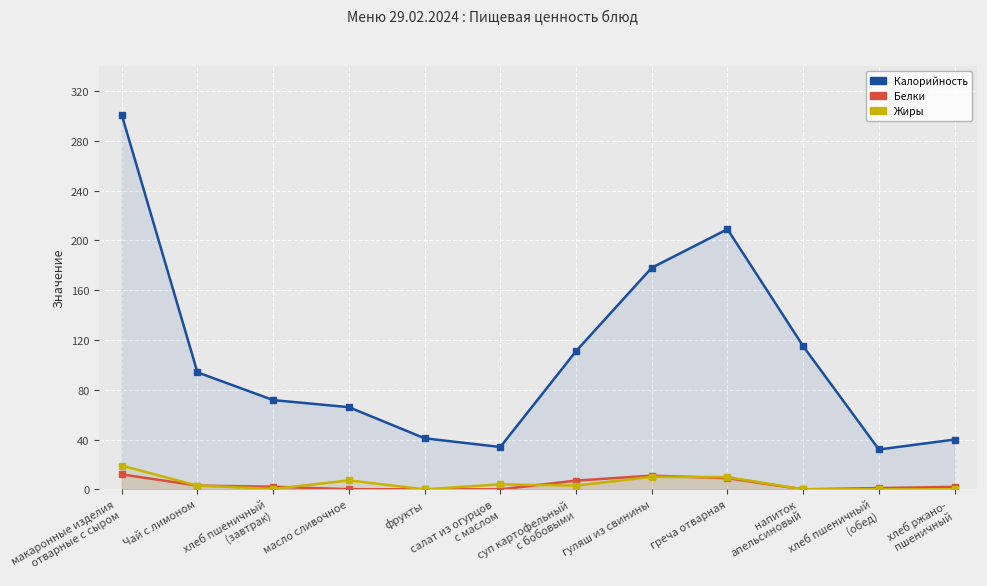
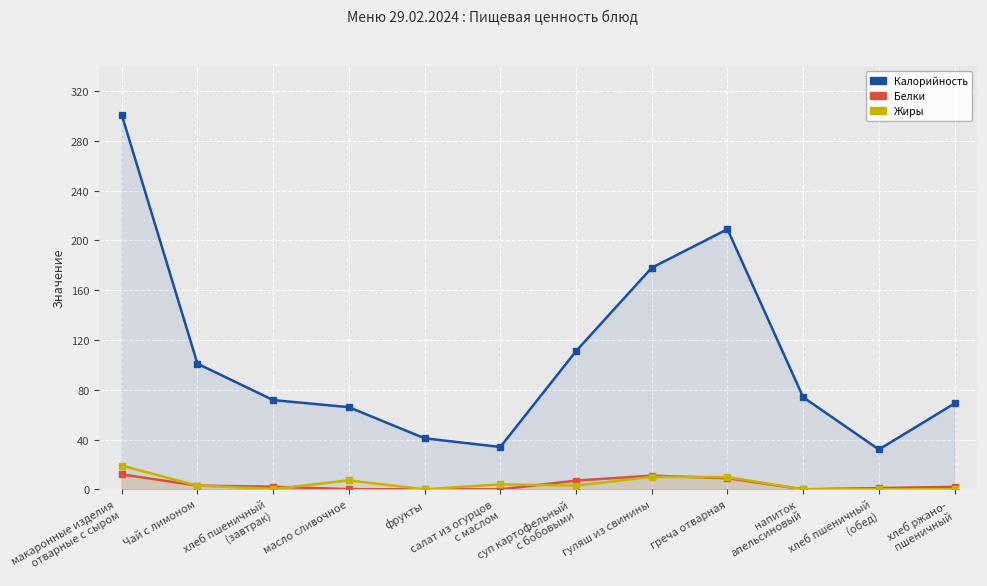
Калорийность, Чай с лимоном: 94 -> 101
Калорийность, напиток апельсиновый: 115 -> 74
Калорийность, хлеб ржано- пшеничный: 40 -> 69
